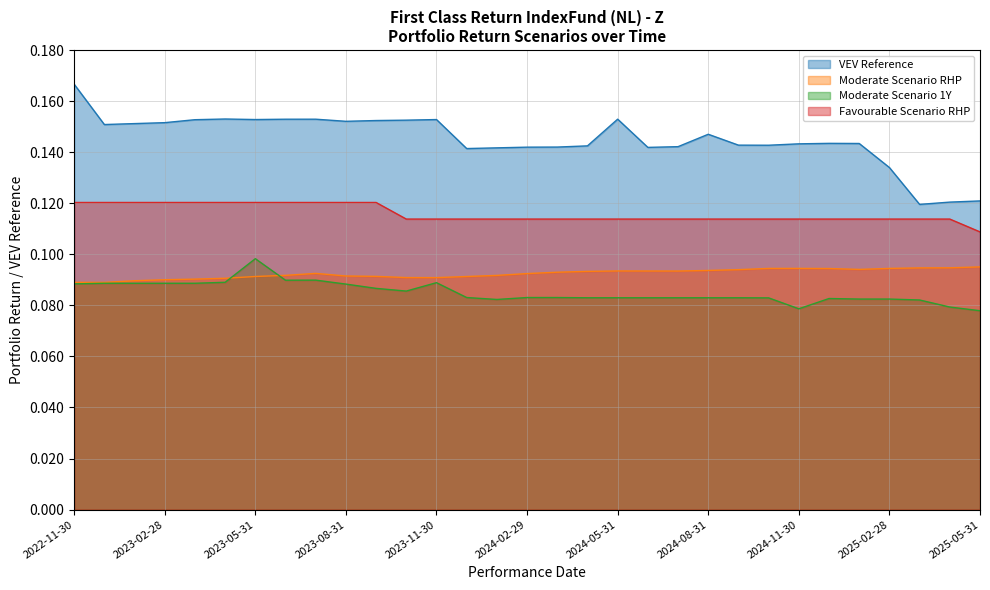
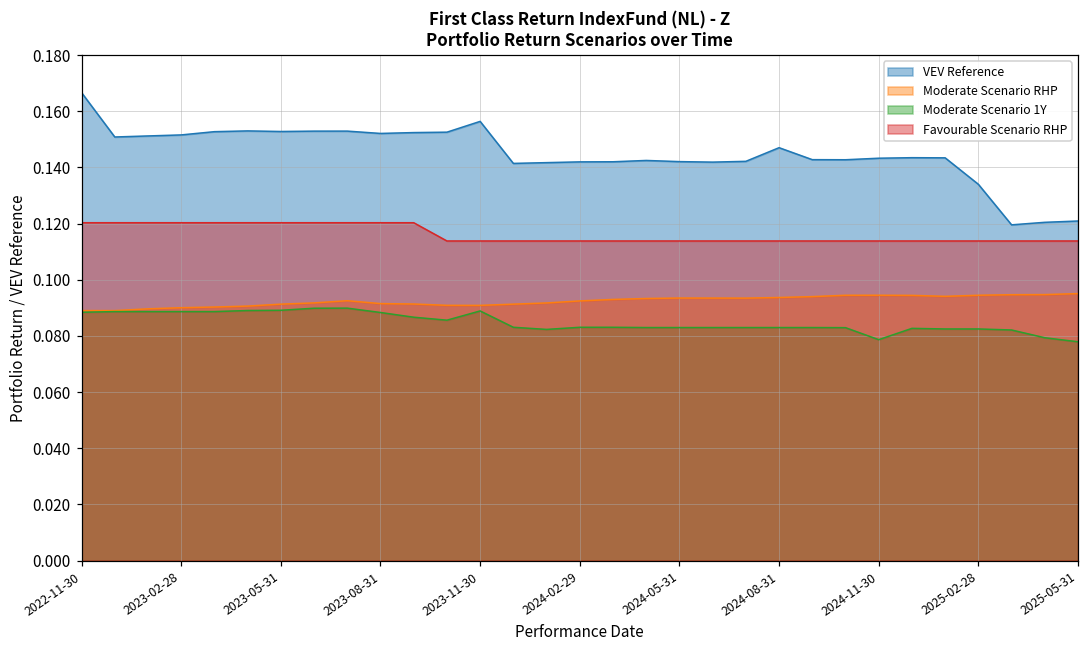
Moderate Scenario 1Y, 2023-05-31: 0.098 -> 0.089
VEV Reference, 2023-11-30: 0.153 -> 0.156
VEV Reference, 2024-05-31: 0.153 -> 0.142
Favourable Scenario RHP, 2025-05-31: 0.109 -> 0.114
